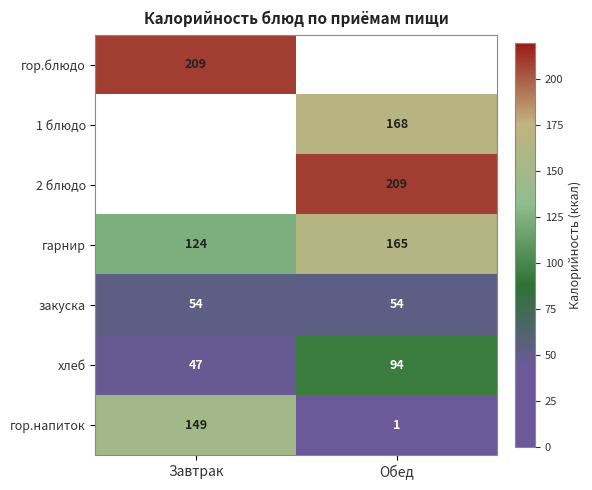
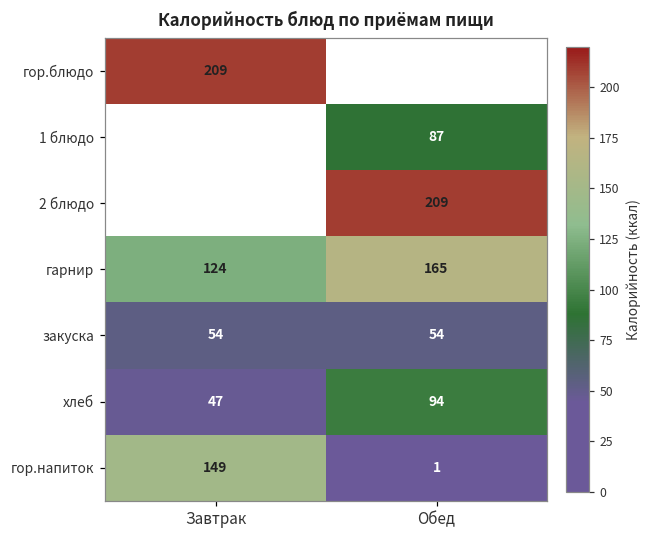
1 блюдо, Обед: 168 -> 87
